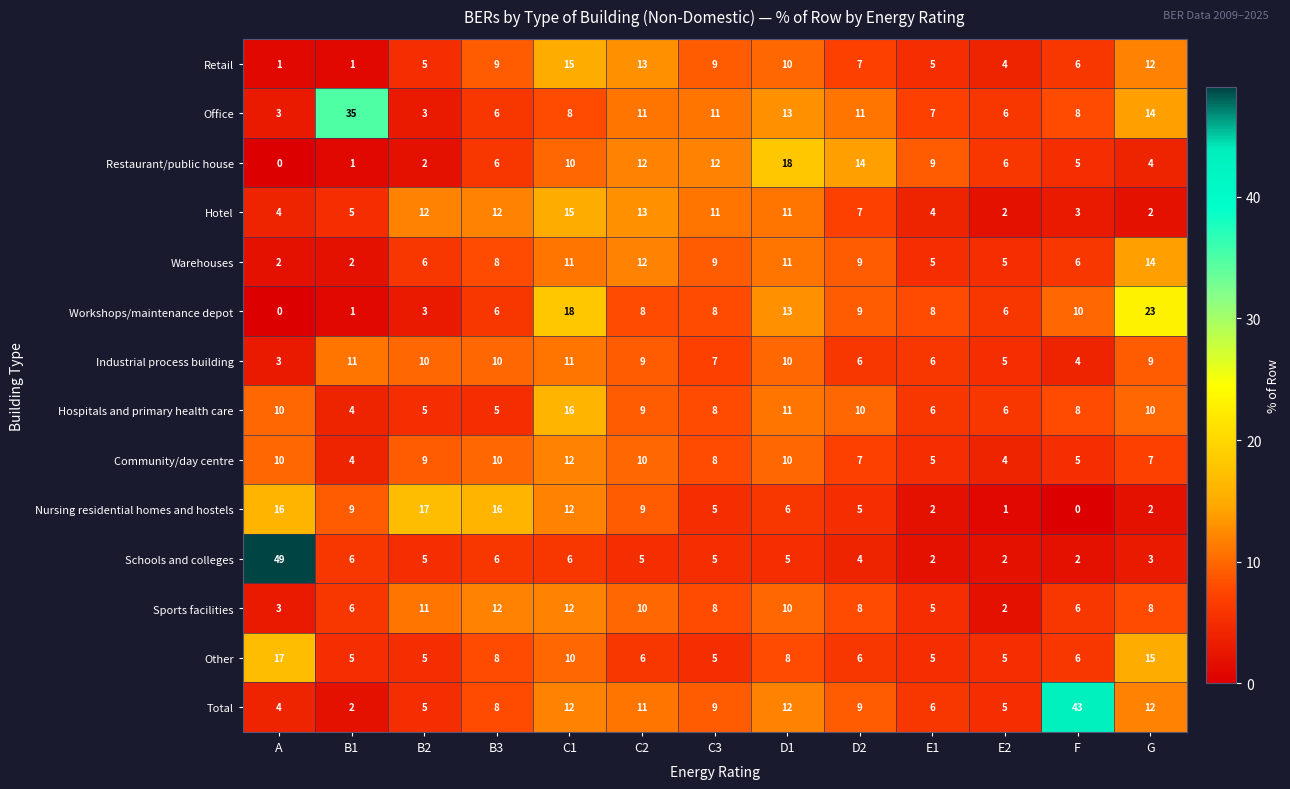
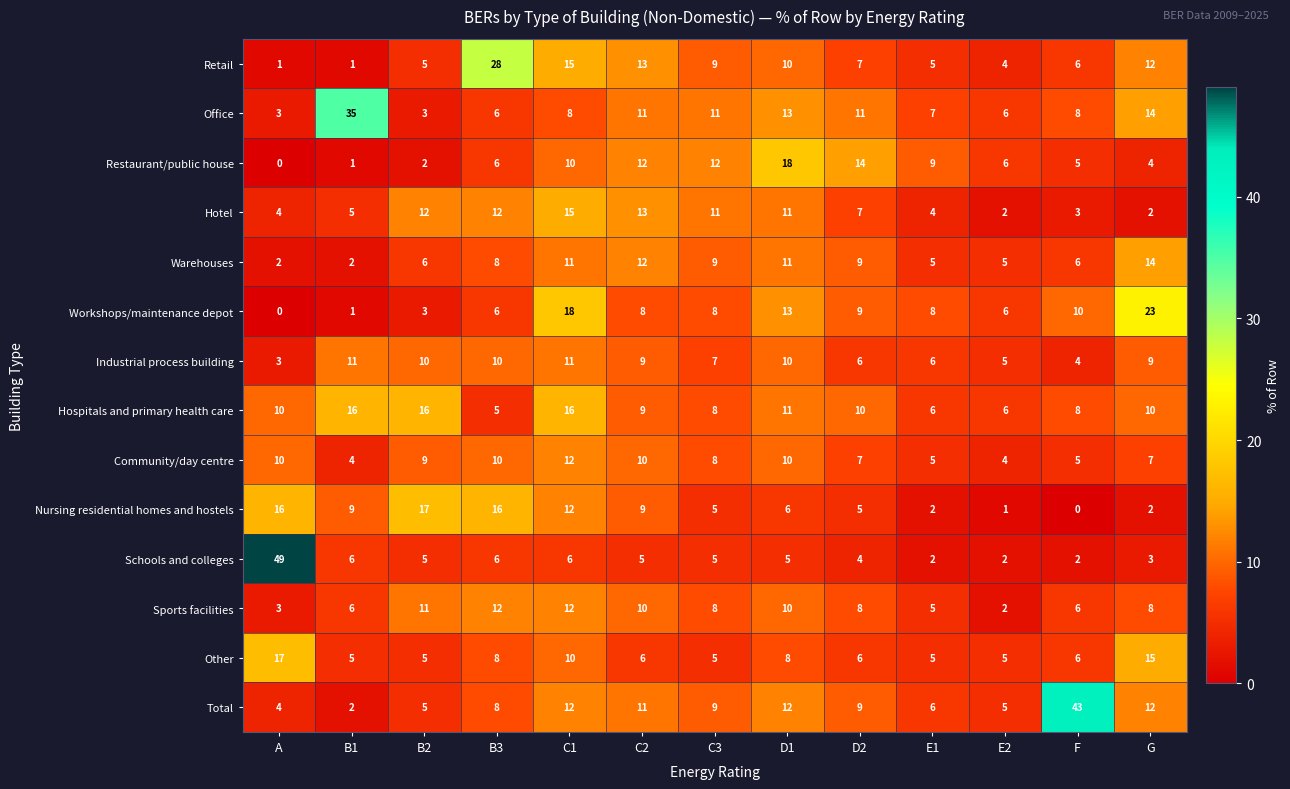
Retail, B3: 9 -> 28
Hospitals and primary health care, B1: 4 -> 16
Hospitals and primary health care, B2: 5 -> 16
